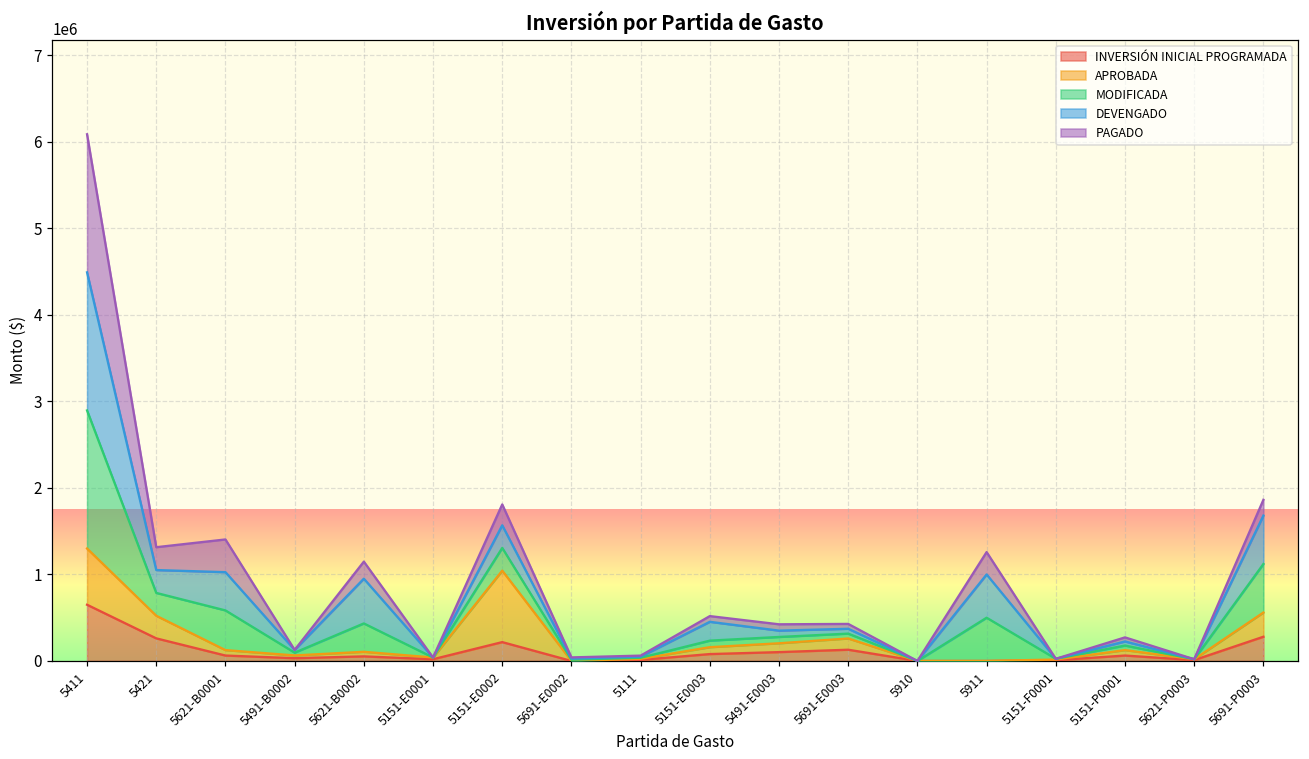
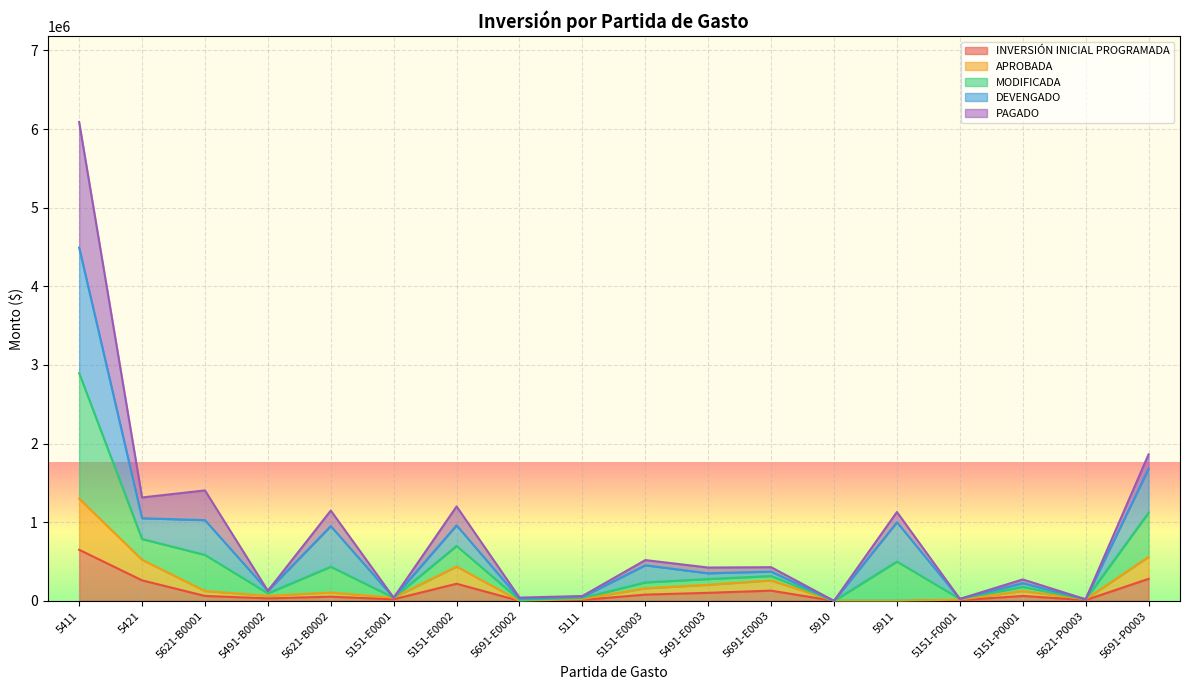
APROBADA, 5151-E0002: 800000 -> 200000
PAGADO, 5911: 300000 -> 100000
